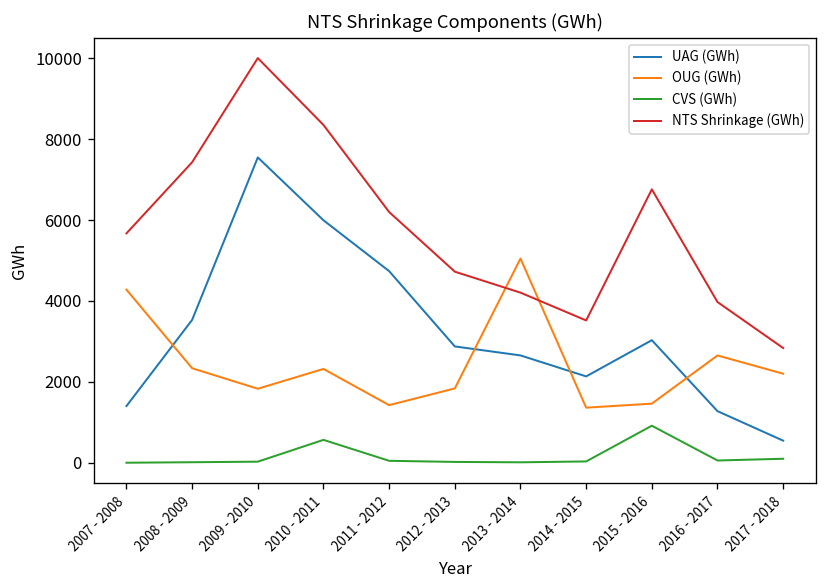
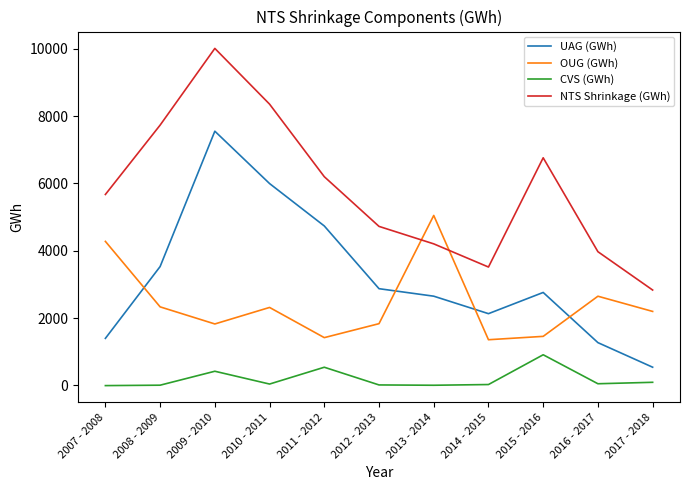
NTS Shrinkage (GWh), 2008 - 2009: 7400 -> 7700
CVS (GWh), 2009 - 2010: 0 -> 400
CVS (GWh), 2010 - 2011: 600 -> 0
CVS (GWh), 2011 - 2012: 0 -> 500
UAG (GWh), 2015 - 2016: 3000 -> 2800
